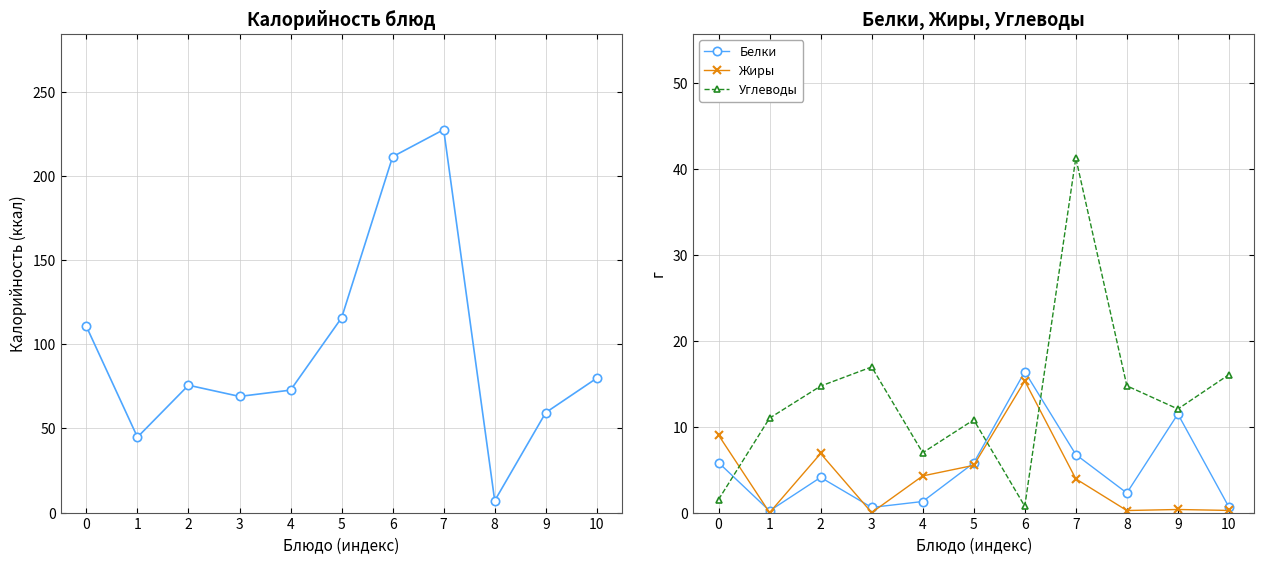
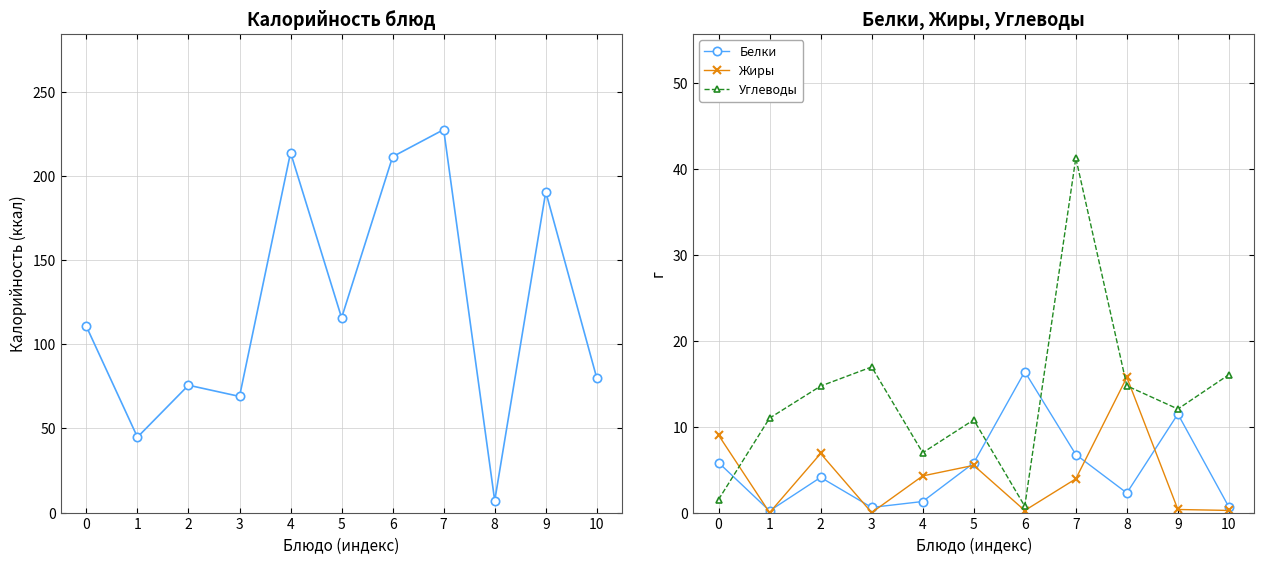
Калорийность блюд, 4: 73 -> 214
Калорийность блюд, 9: 59 -> 191
Белки, Жиры, Углеводы, Жиры, 6: 15 -> 0
Белки, Жиры, Углеводы, Жиры, 8: 0 -> 16
